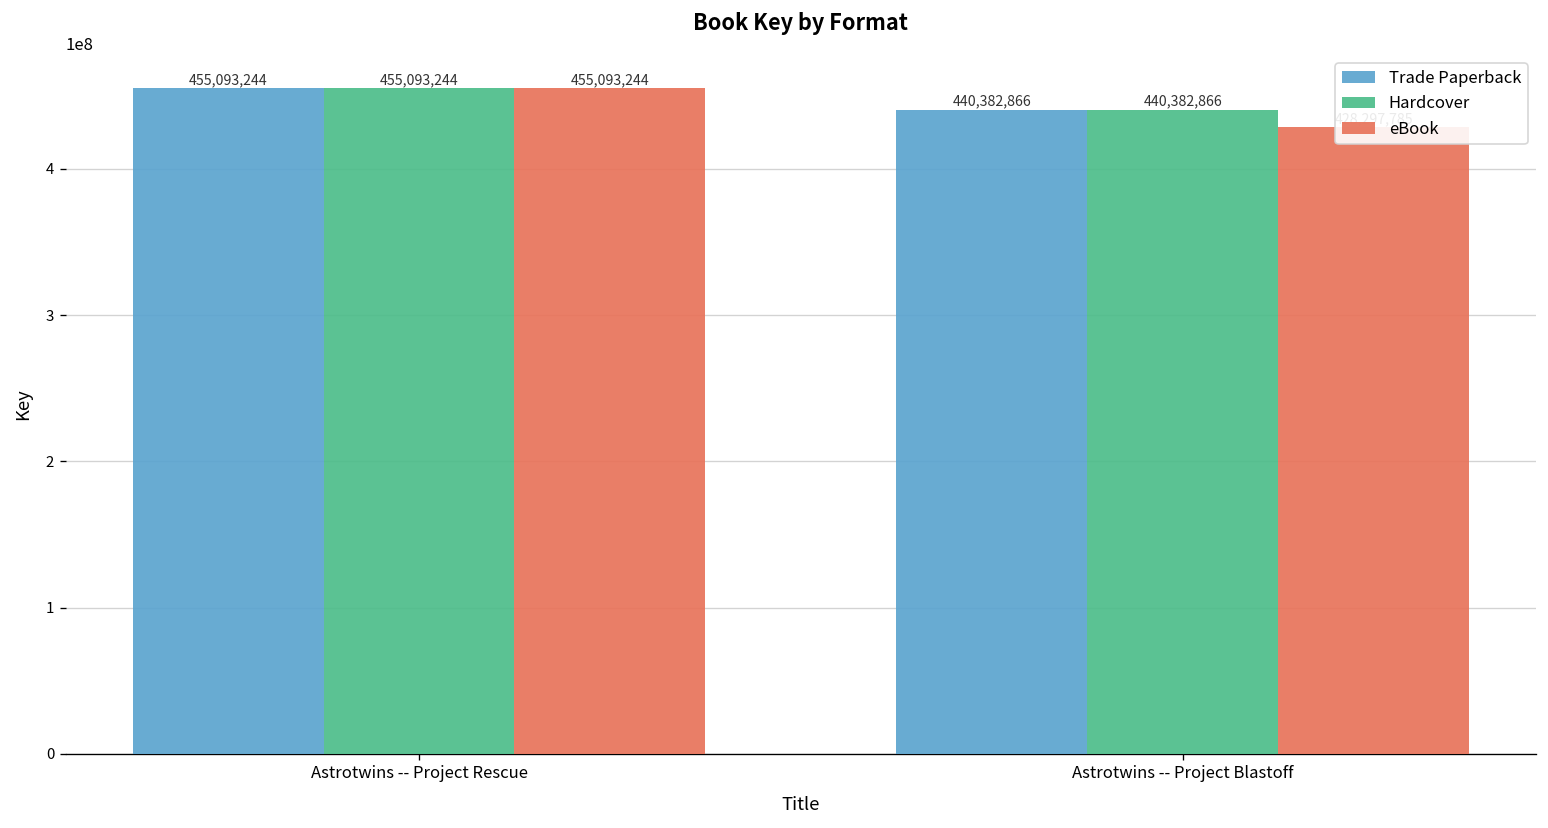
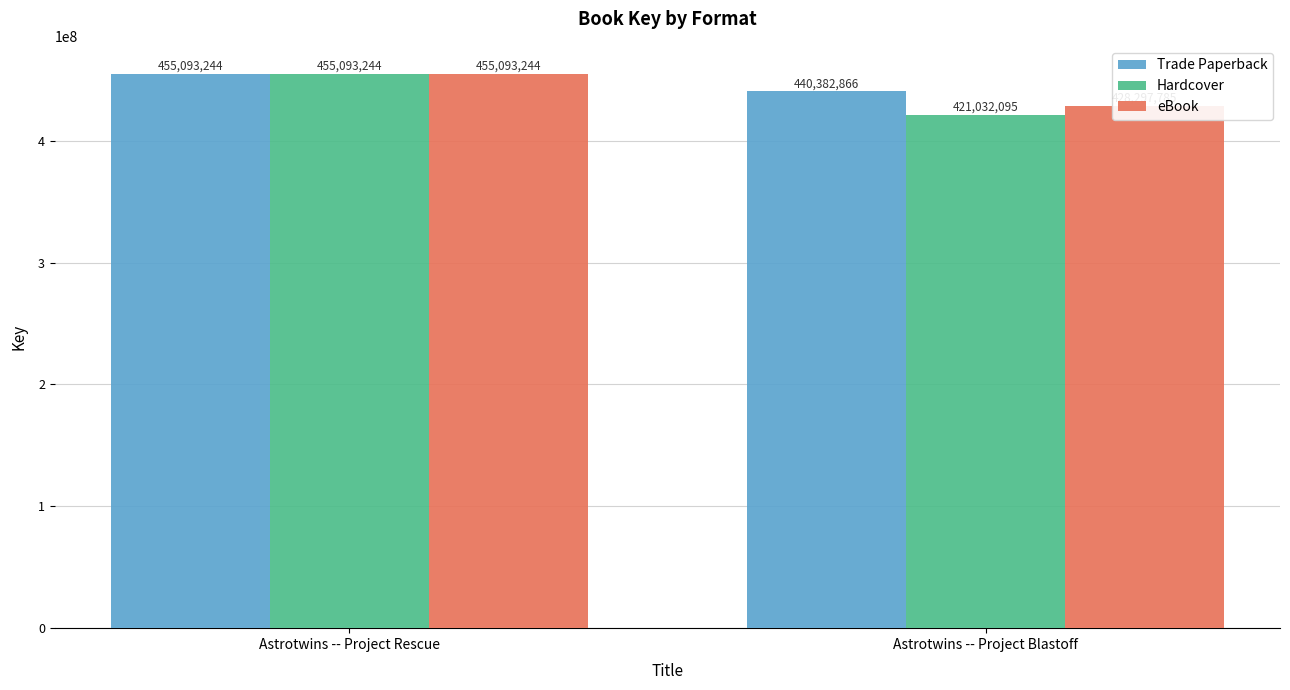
Hardcover, Astrotwins -- Project Blastoff: 440,382,866 -> 421,032,095
